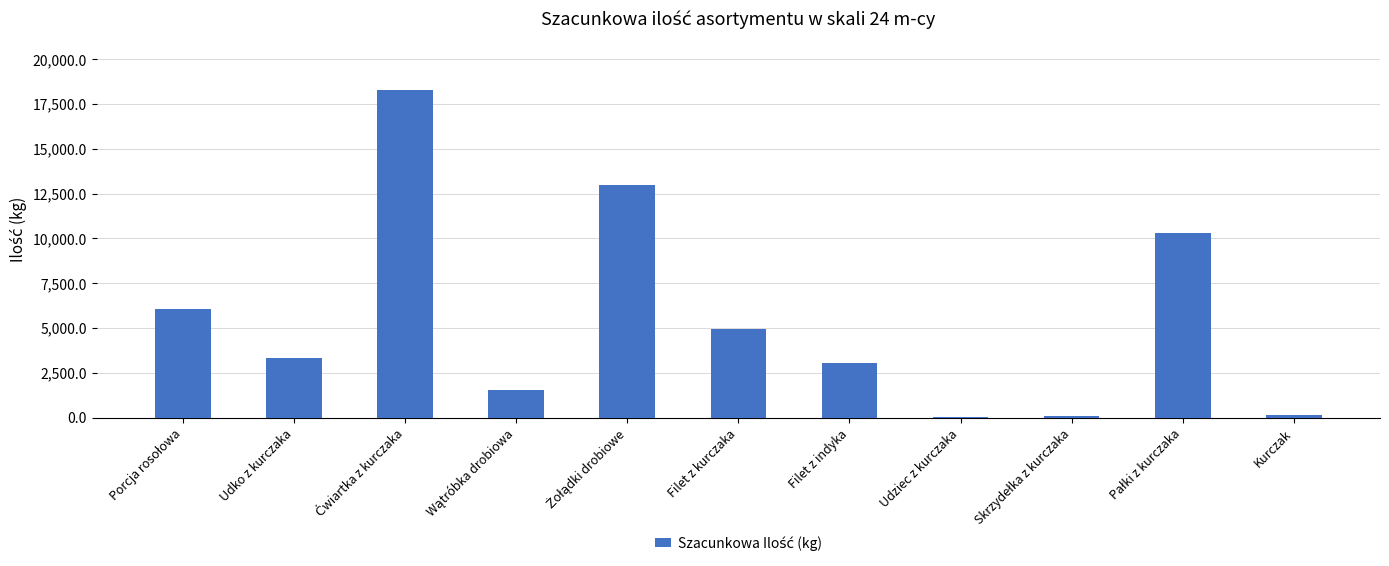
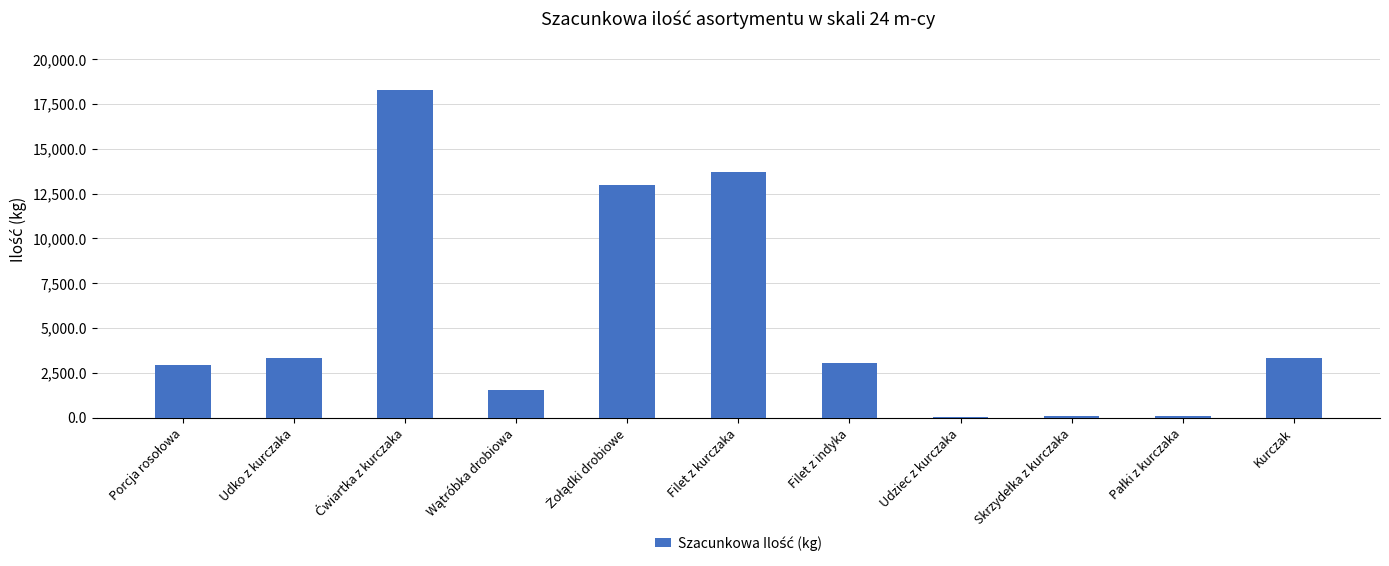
Porcja rosołowa: 6,100 -> 2,900
Filet z kurczaka: 4,900 -> 13,700
Pałki z kurczaka: 10,300 -> 100
Kurczak: 100 -> 3,300
